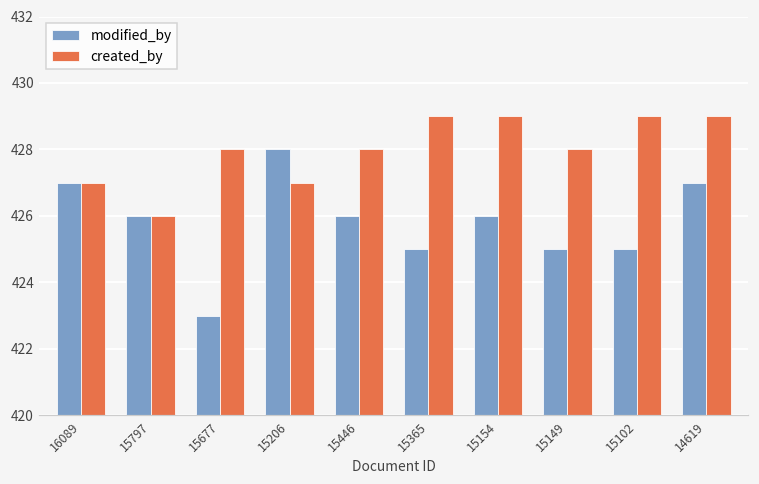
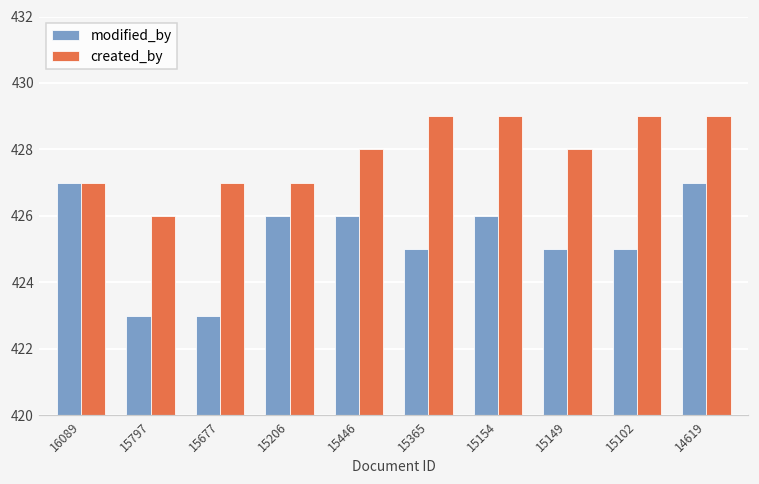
modified_by, 15797: 426 -> 423
created_by, 15677: 428 -> 427
modified_by, 15206: 428 -> 426
